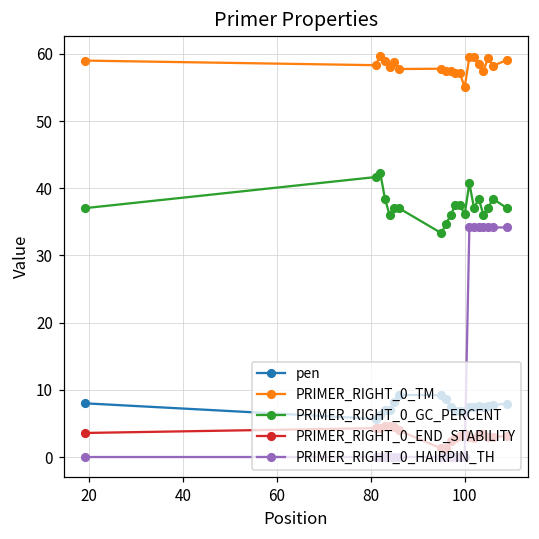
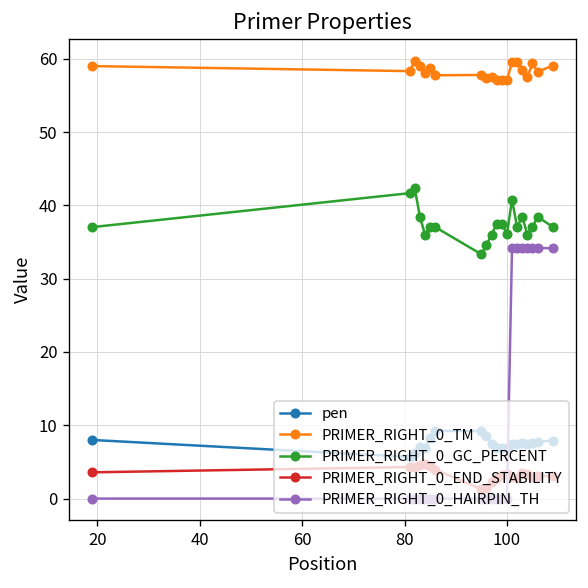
PRIMER_RIGHT_0_TM, 100: 55 -> 57
